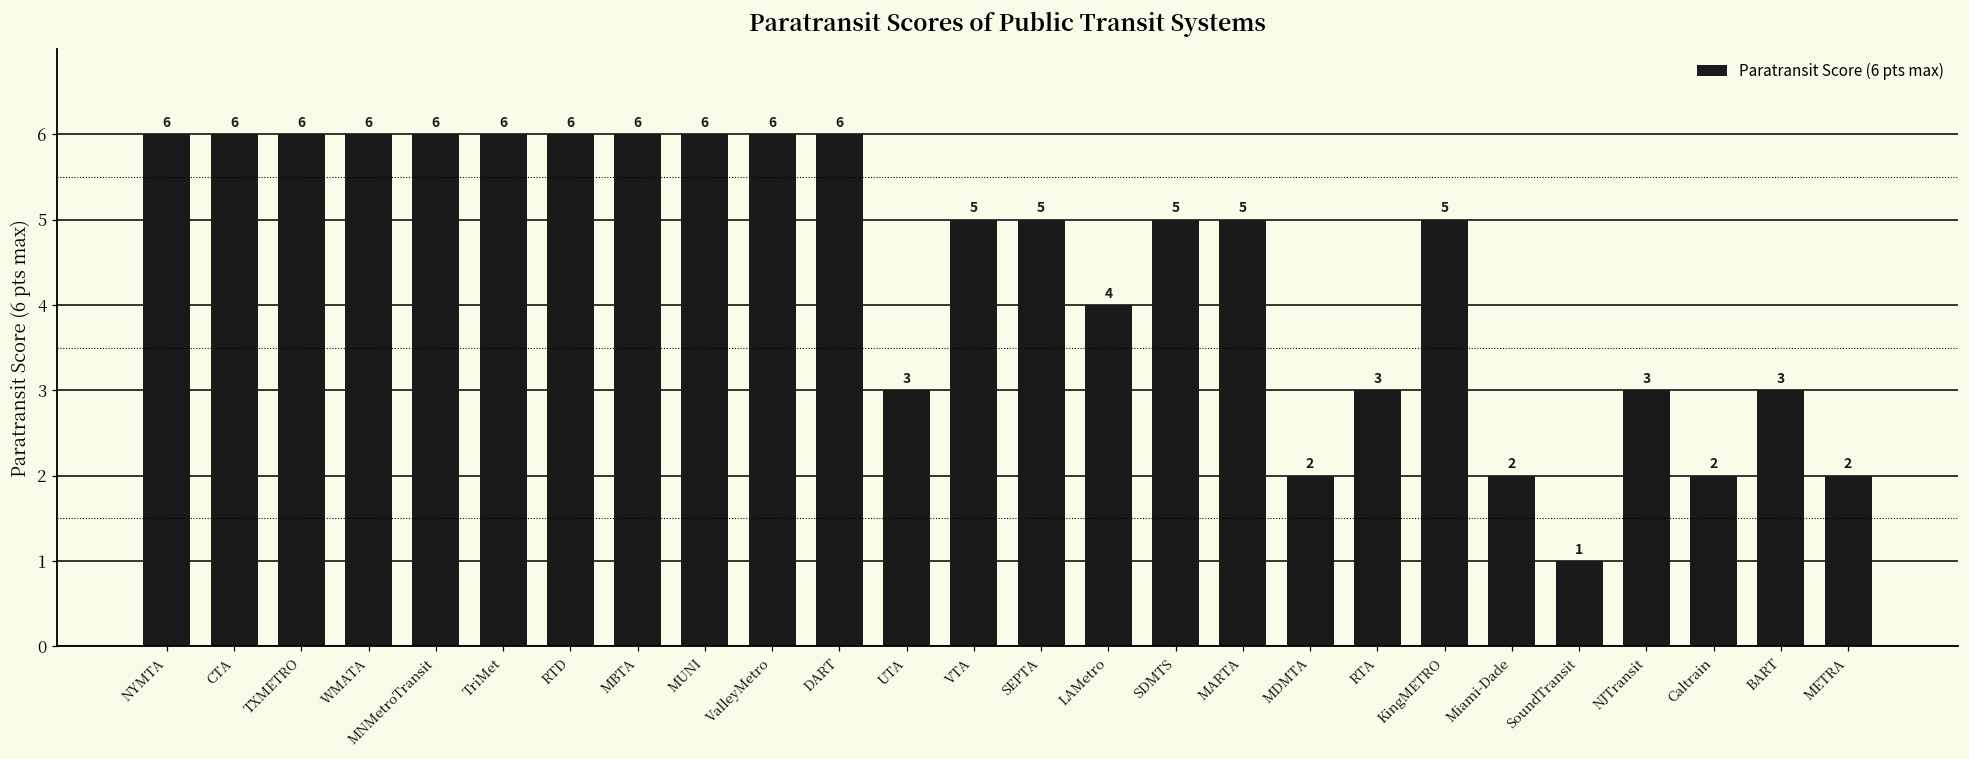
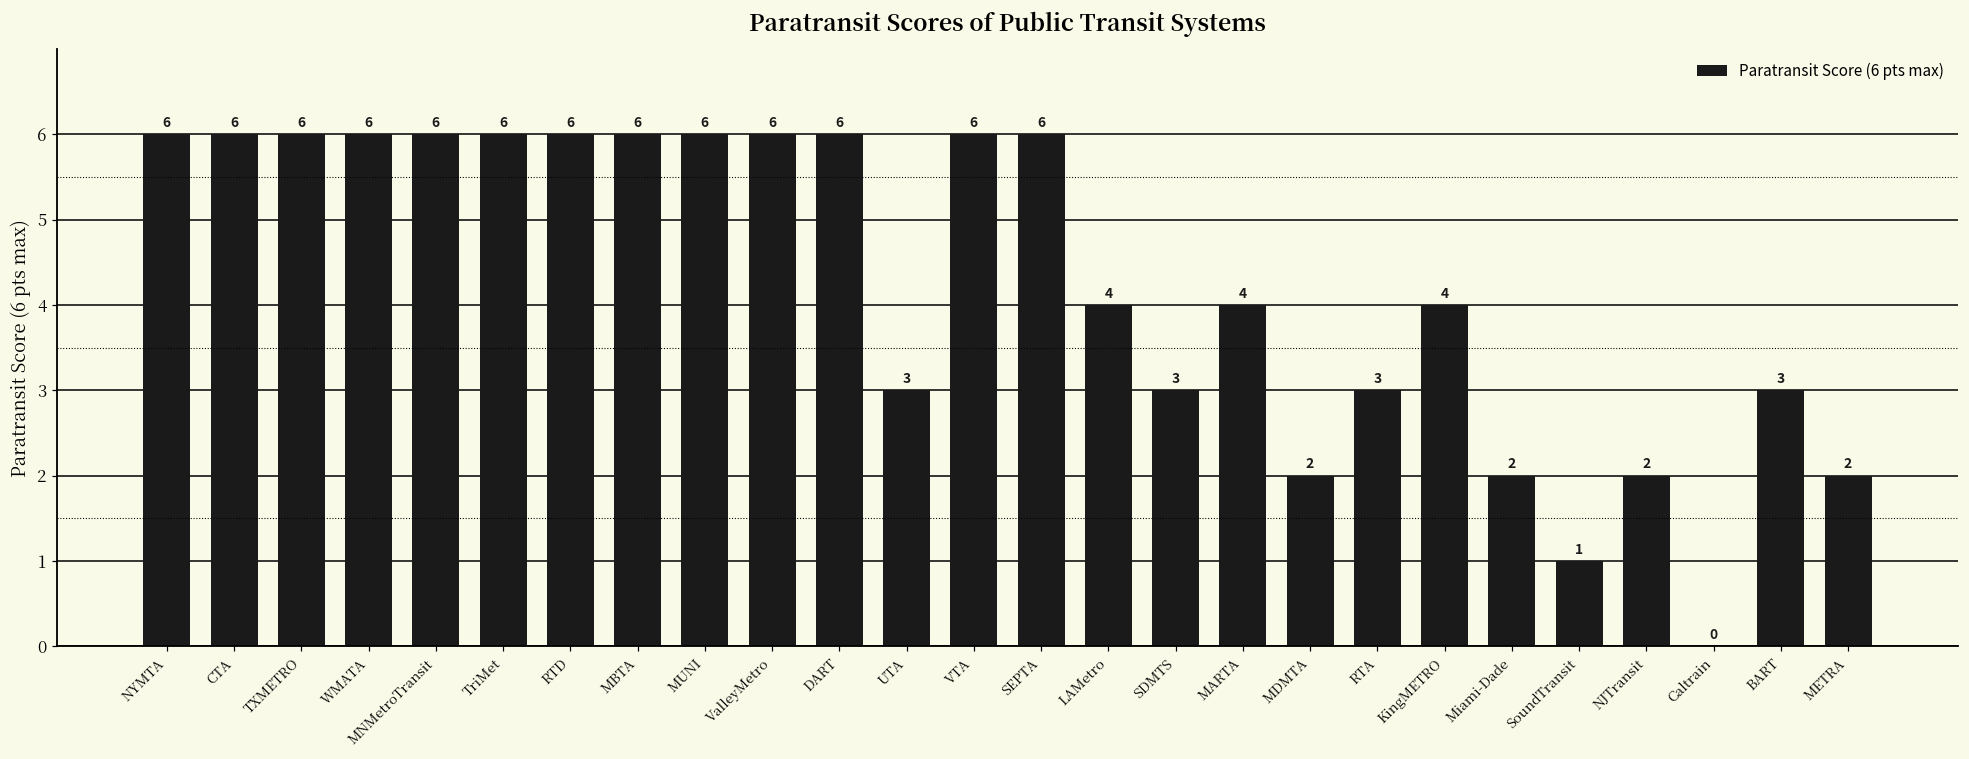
VTA: 5 -> 6
SEPTA: 5 -> 6
SDMTS: 5 -> 3
MARTA: 5 -> 4
KingMETRO: 5 -> 4
NJTransit: 3 -> 2
Caltrain: 2 -> 0
